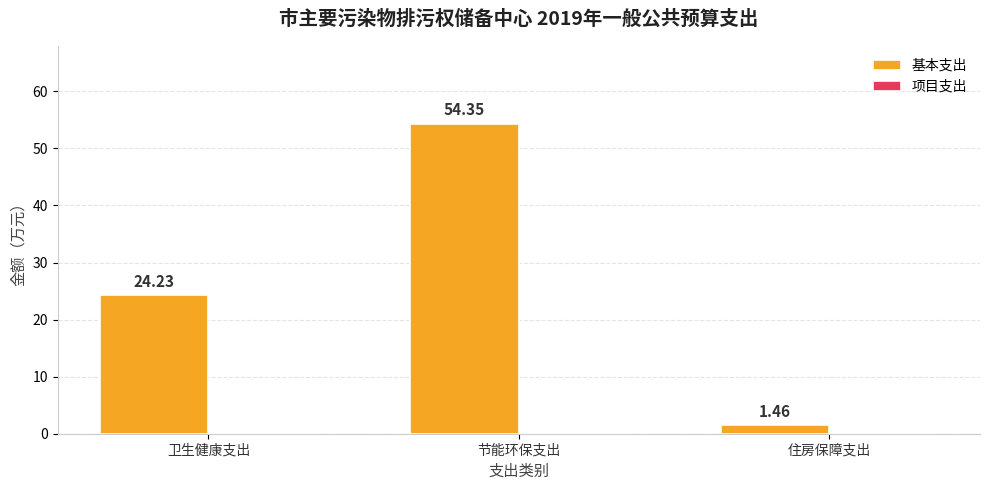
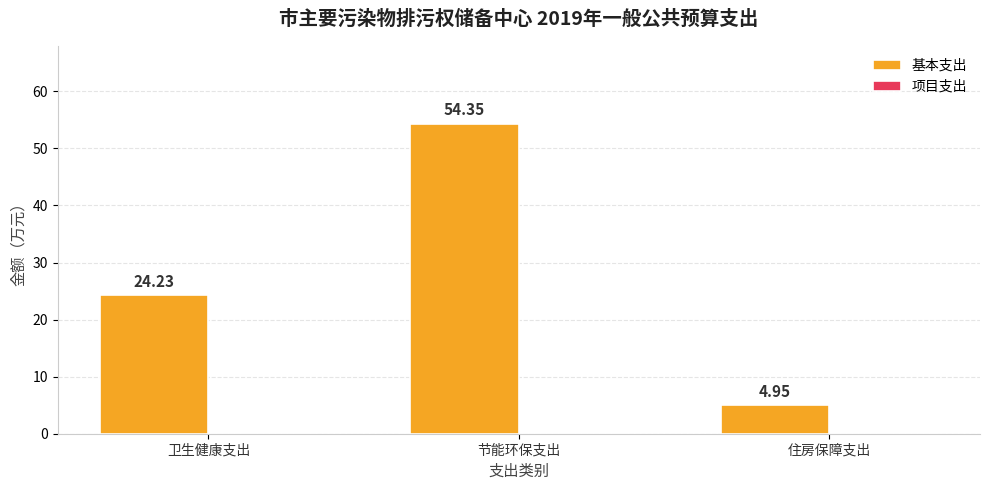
基本支出, 住房保障支出: 1.46 -> 4.95
